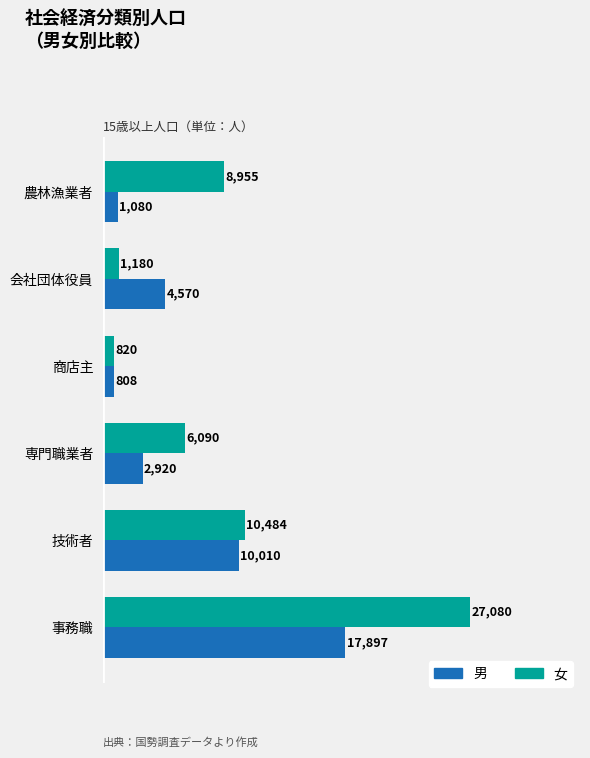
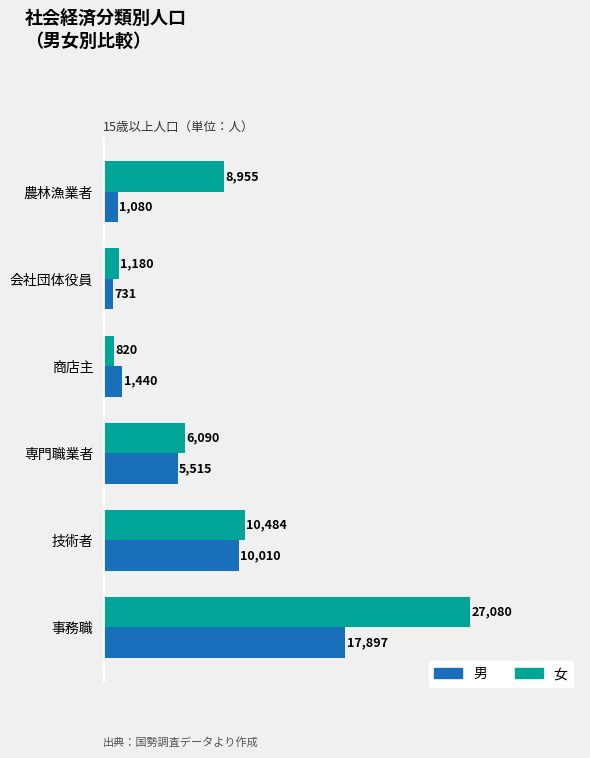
男, 会社団体役員: 4,570 -> 731
男, 商店主: 808 -> 1,440
男, 専門職業者: 2,920 -> 5,515
